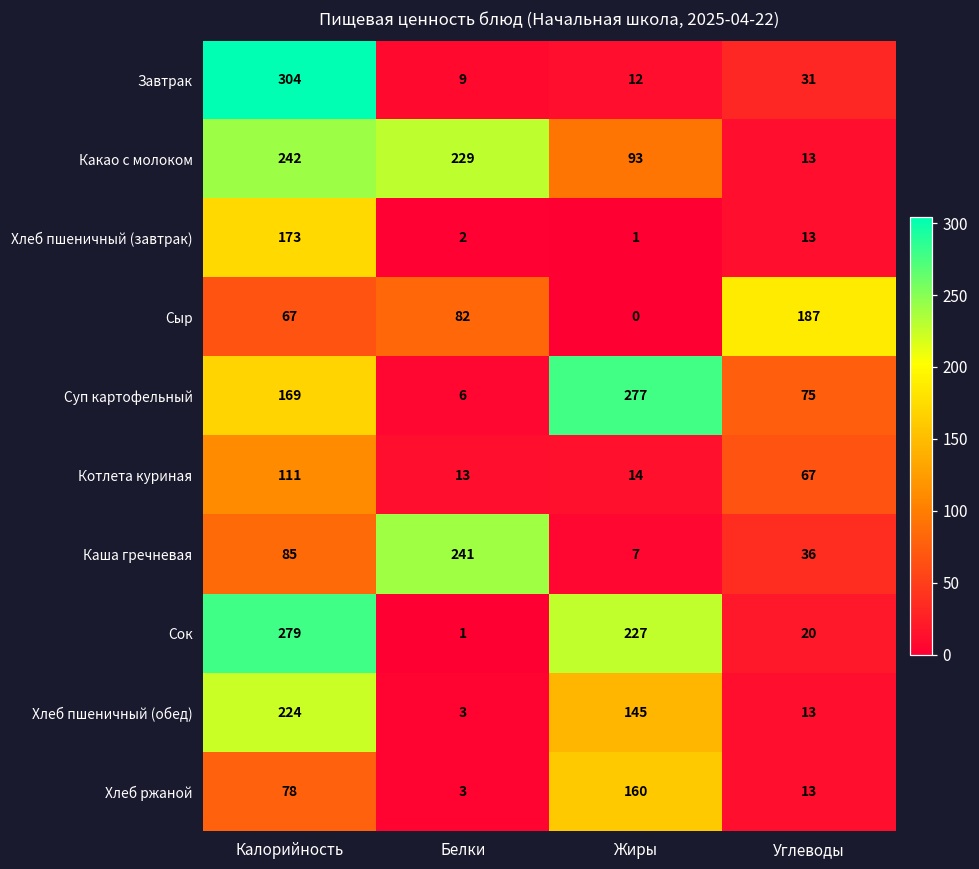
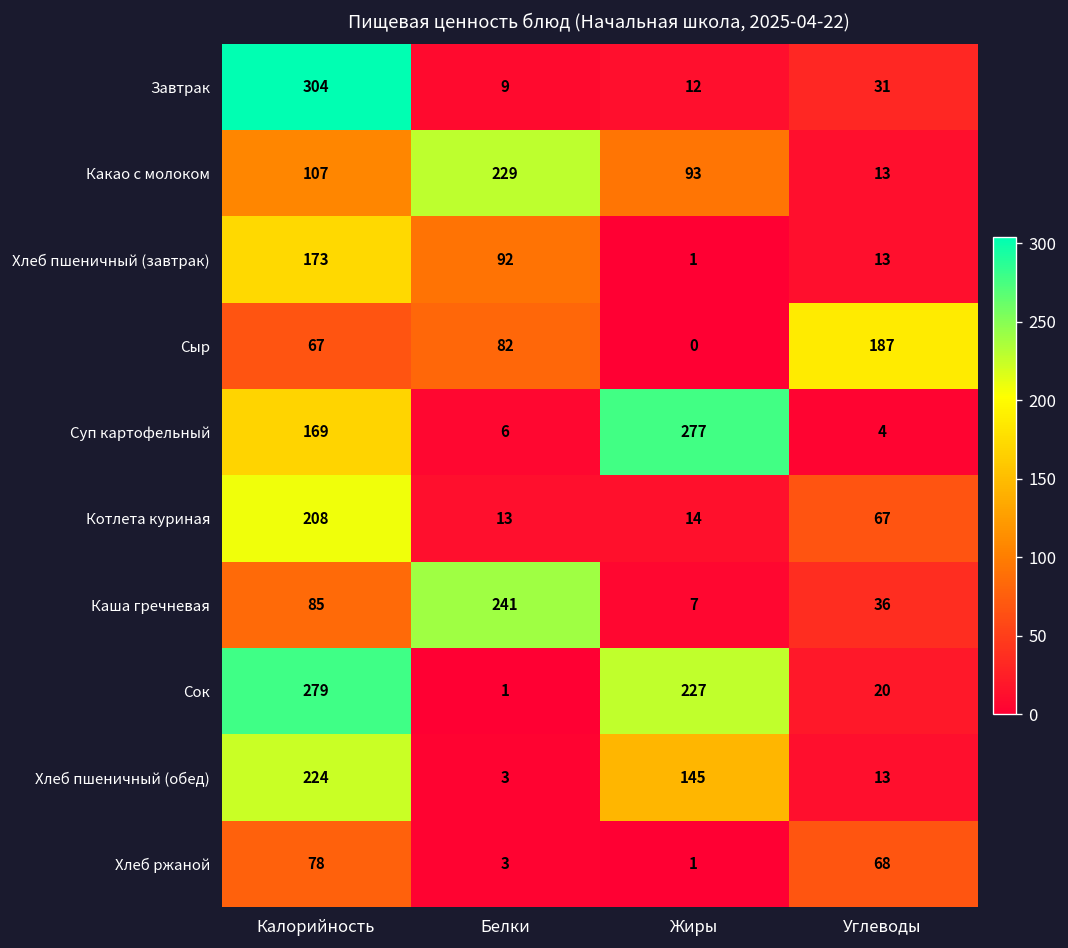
Какао с молоком, Калорийность: 242 -> 107
Хлеб пшеничный (завтрак), Белки: 2 -> 92
Суп картофельный, Углеводы: 75 -> 4
Котлета куриная, Калорийность: 111 -> 208
Хлеб ржаной, Жиры: 160 -> 1
Хлеб ржаной, Углеводы: 13 -> 68
